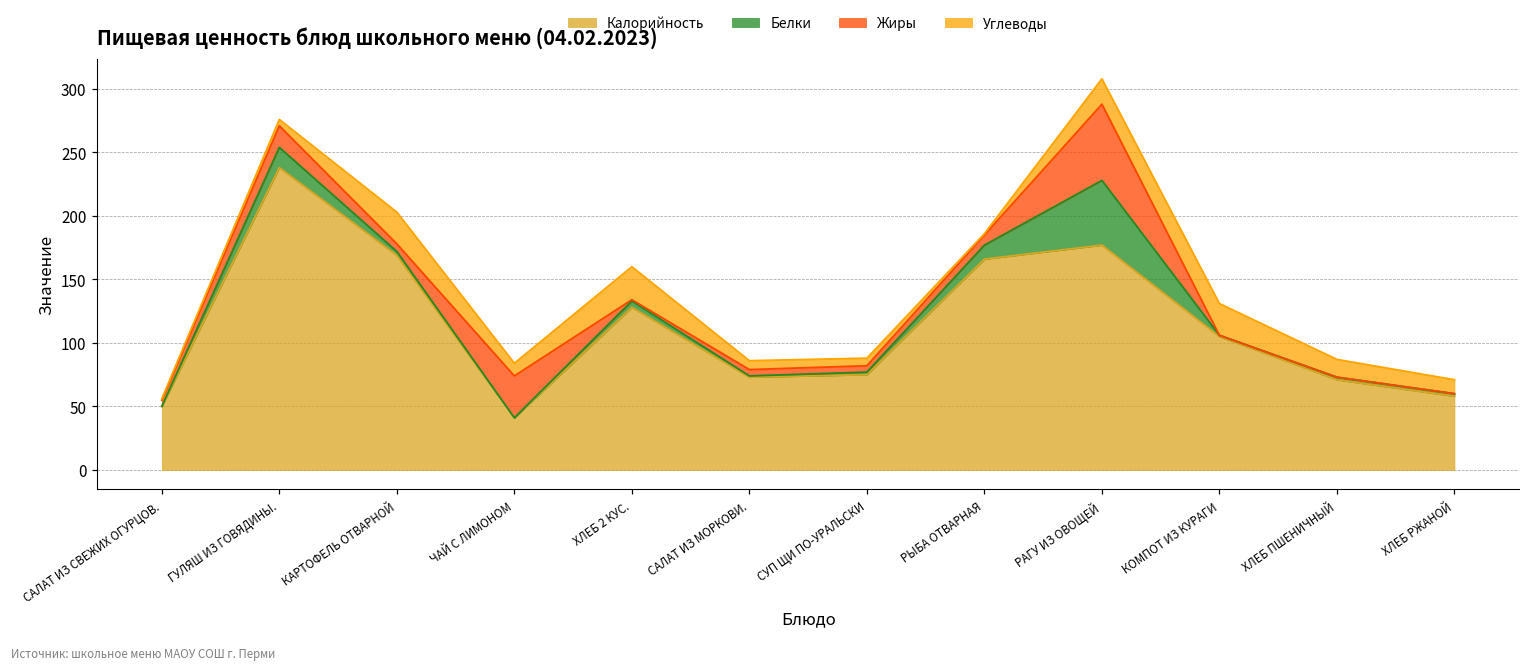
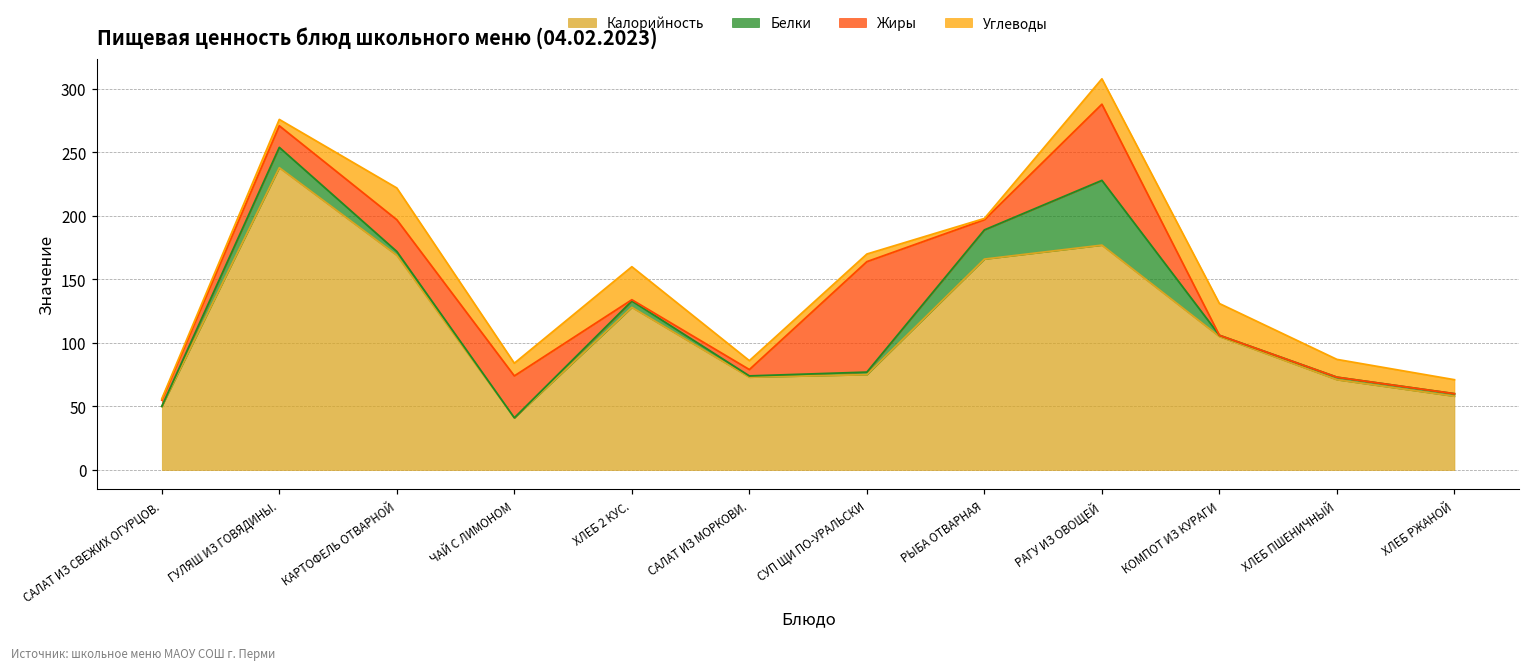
Жиры, КАРТОФЕЛЬ ОТВАРНОЙ: 6 -> 25
Жиры, СУП ЩИ ПО-УРАЛЬСКИ: 5 -> 87
Белки, РЫБА ОТВАРНАЯ: 11 -> 23
